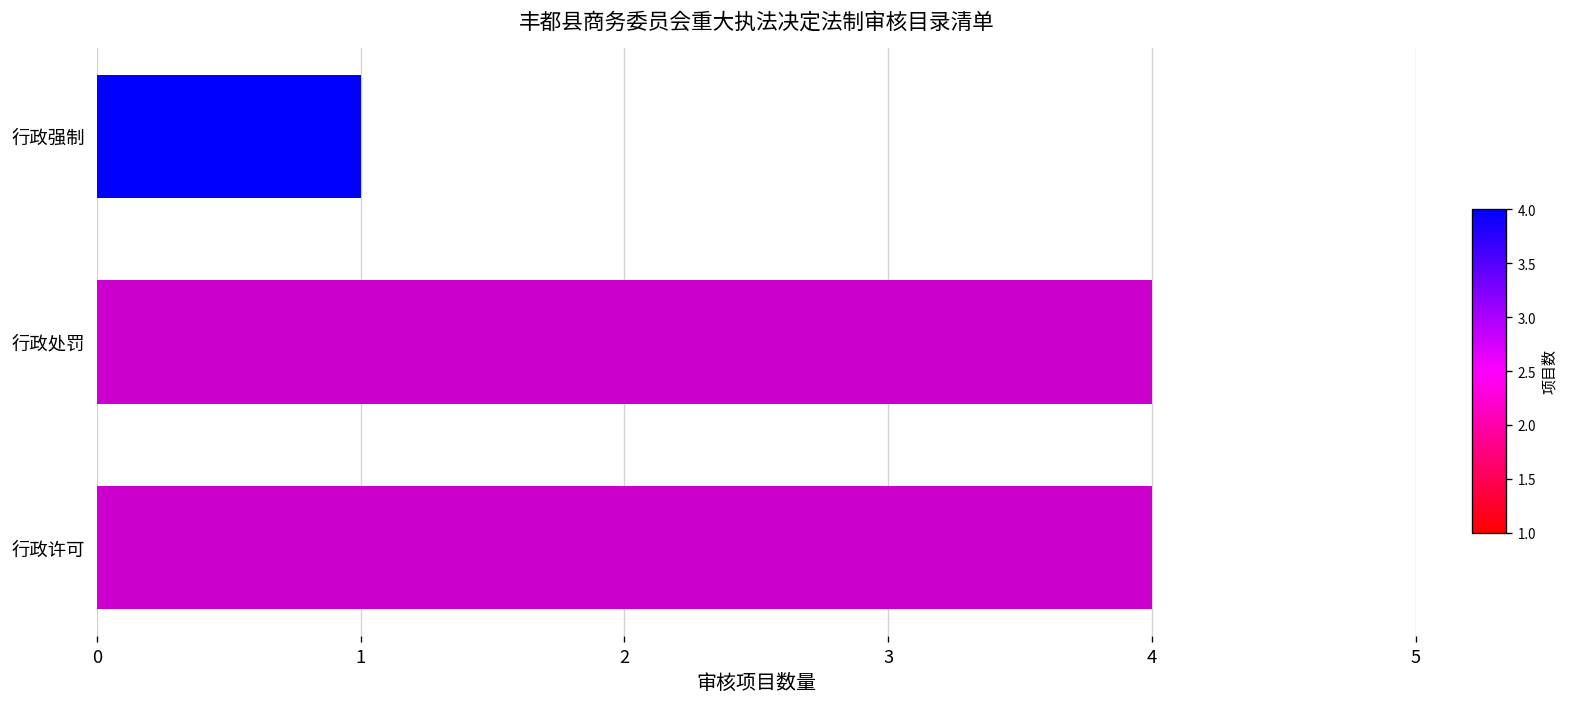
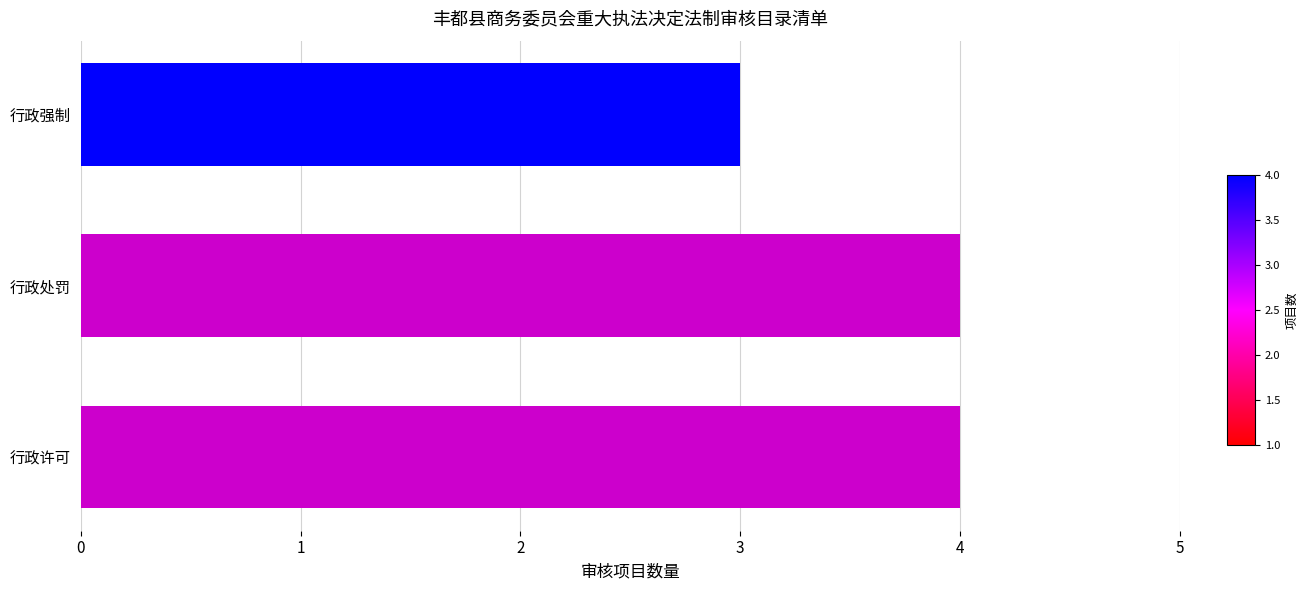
行政强制: 1 -> 3
